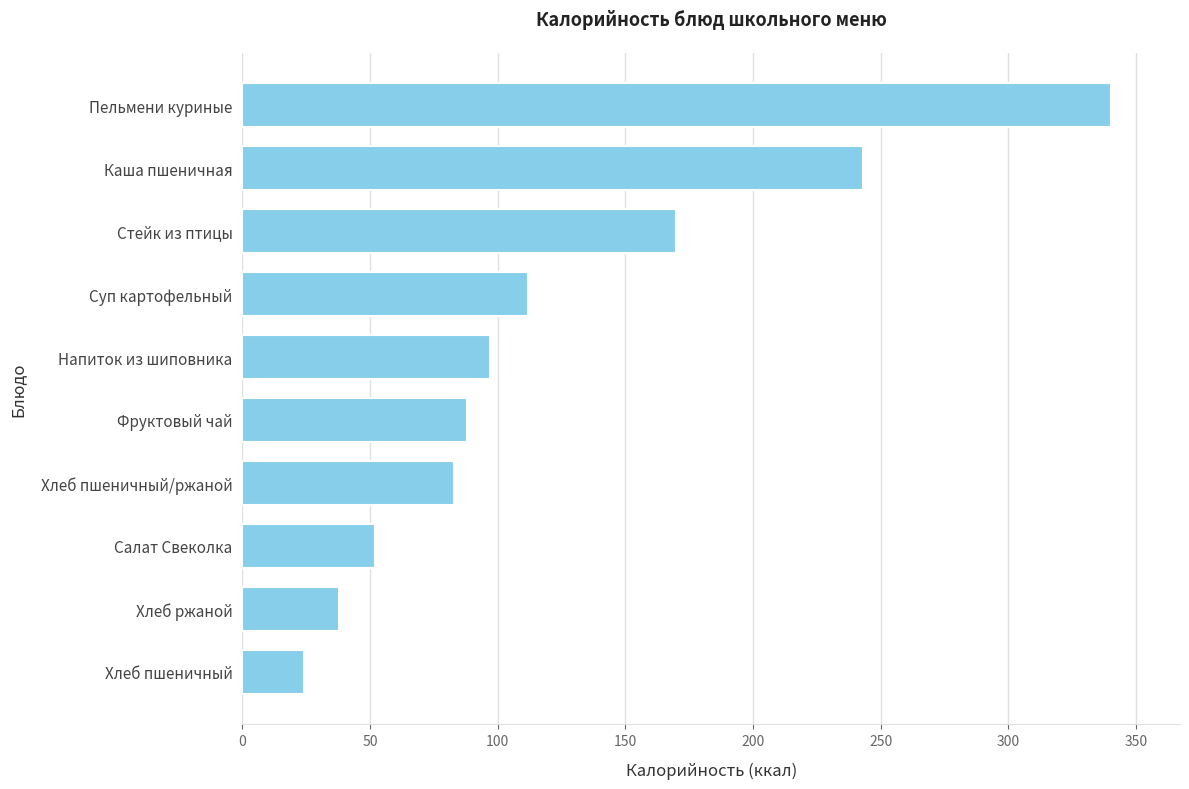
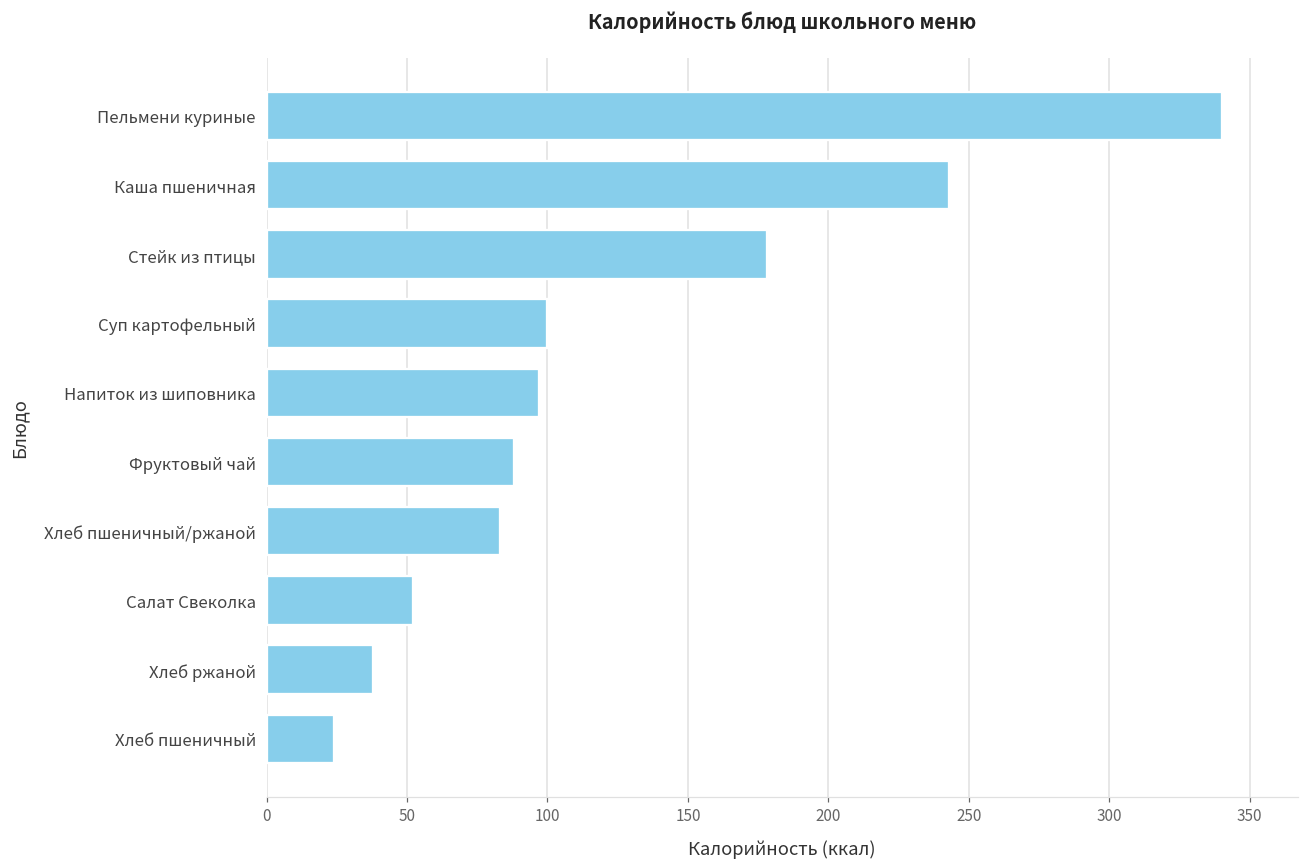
Стейк из птицы: 170 -> 178
Суп картофельный: 112 -> 100
